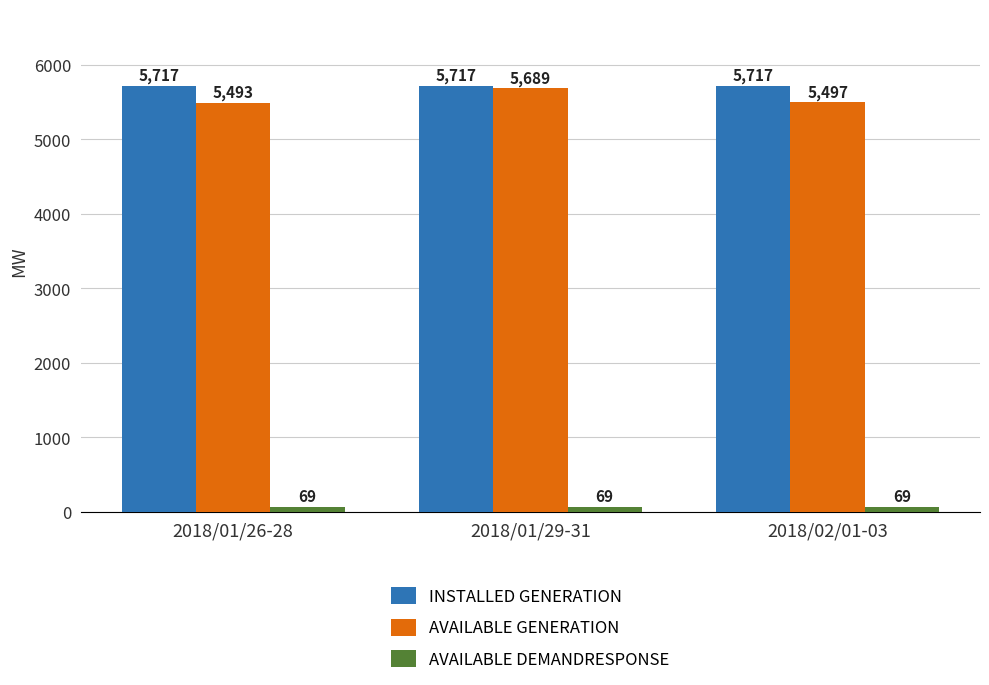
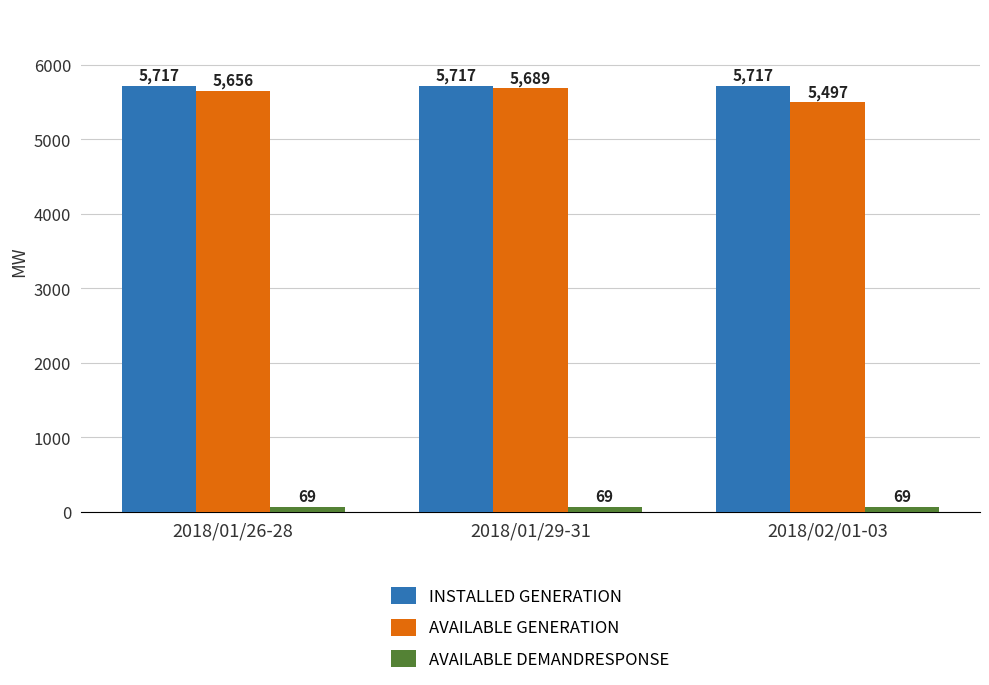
AVAILABLE GENERATION, 2018/01/26-28: 5,493 -> 5,656
